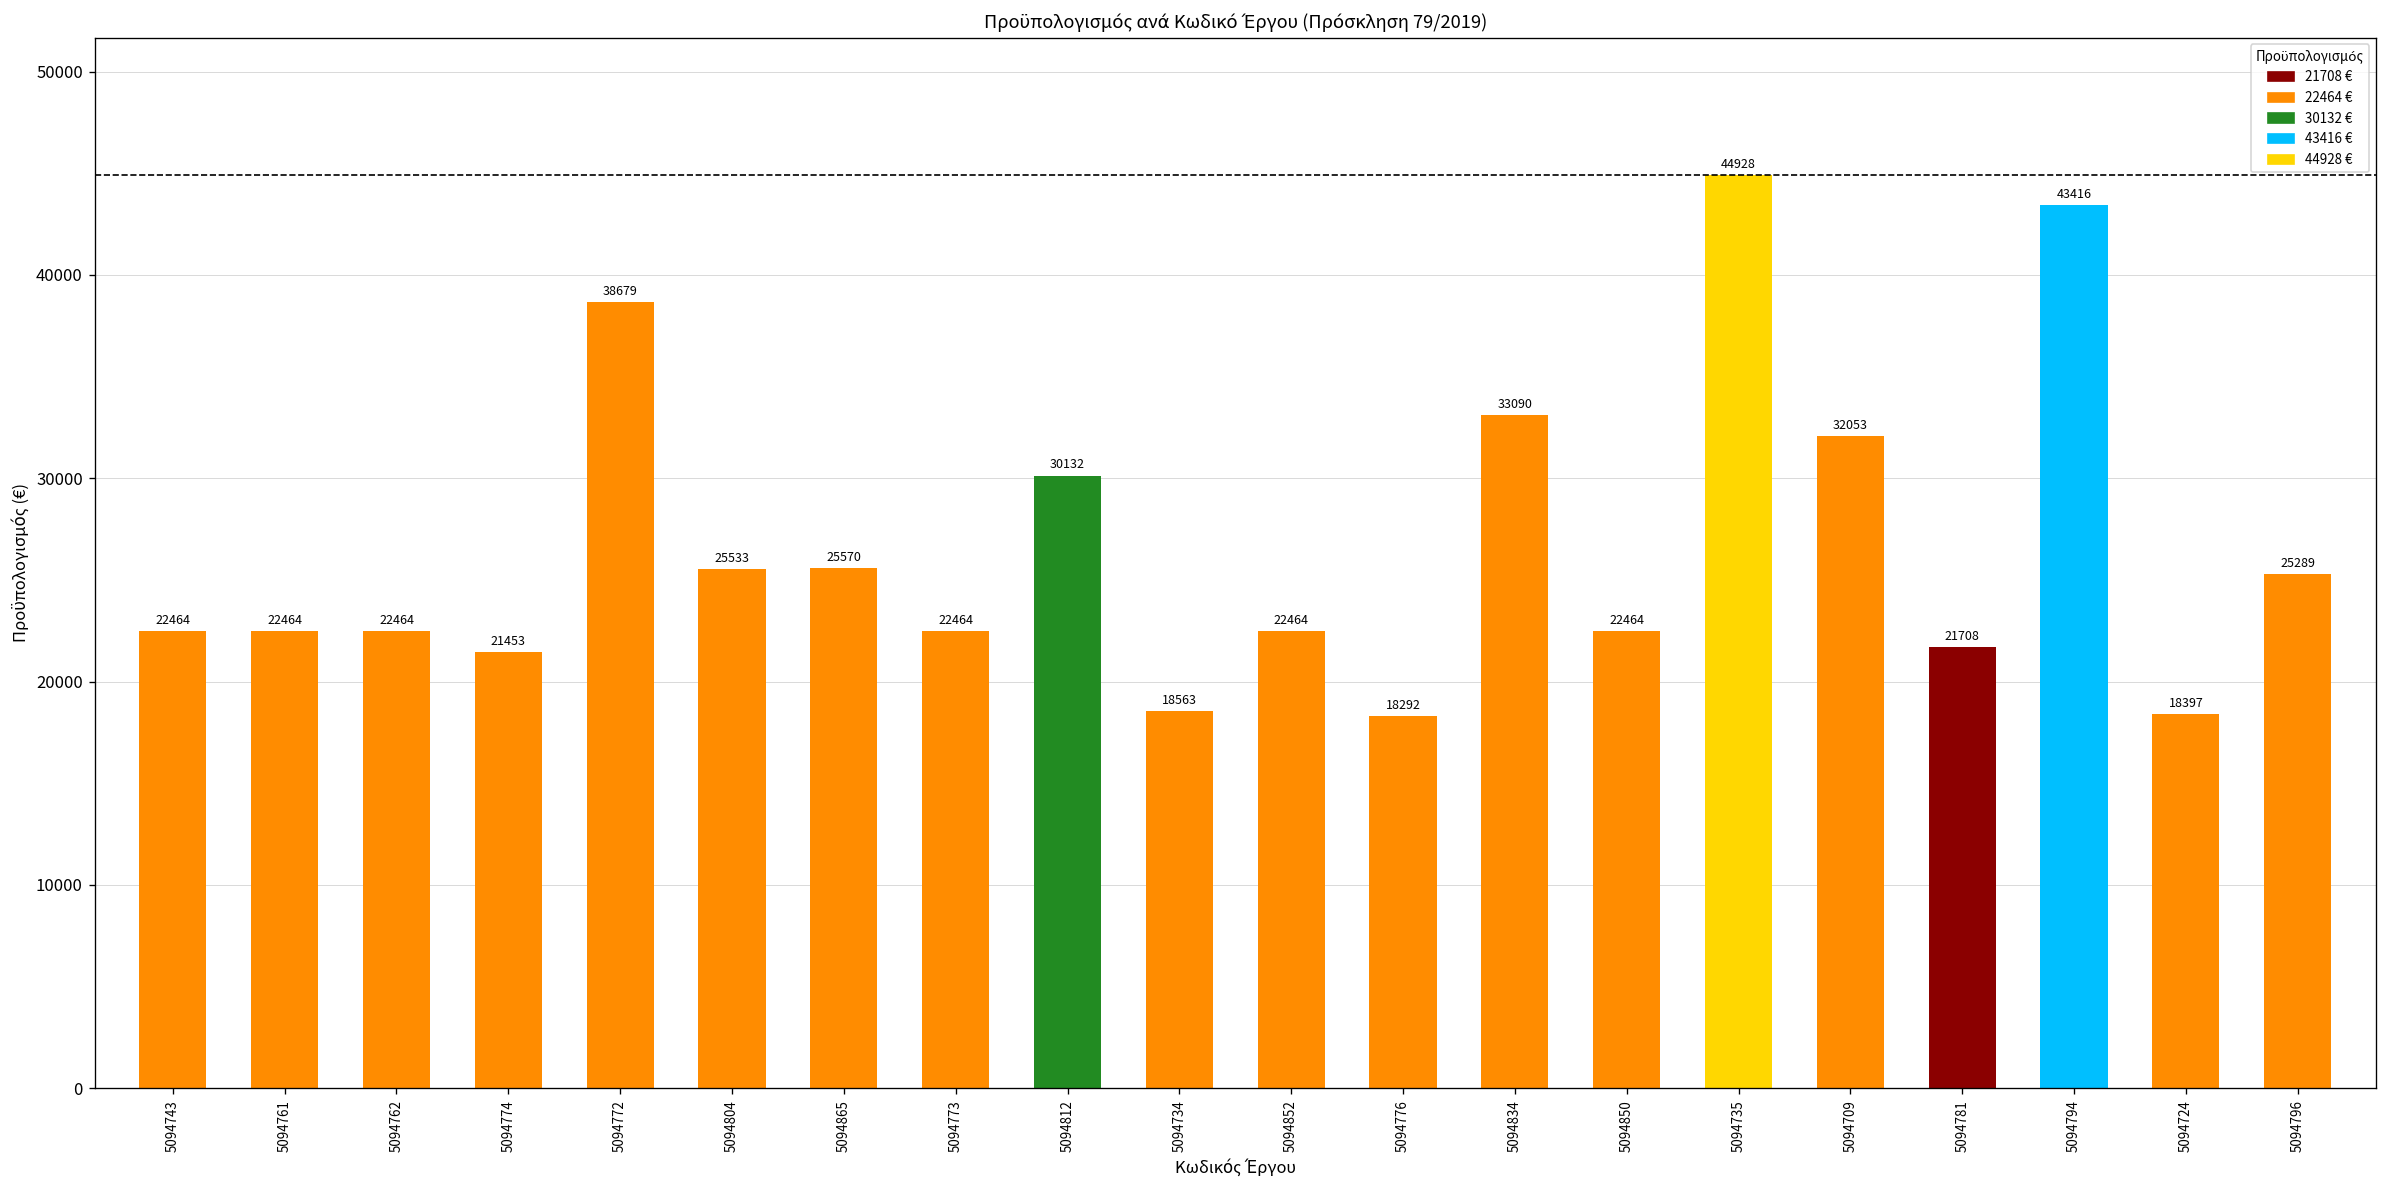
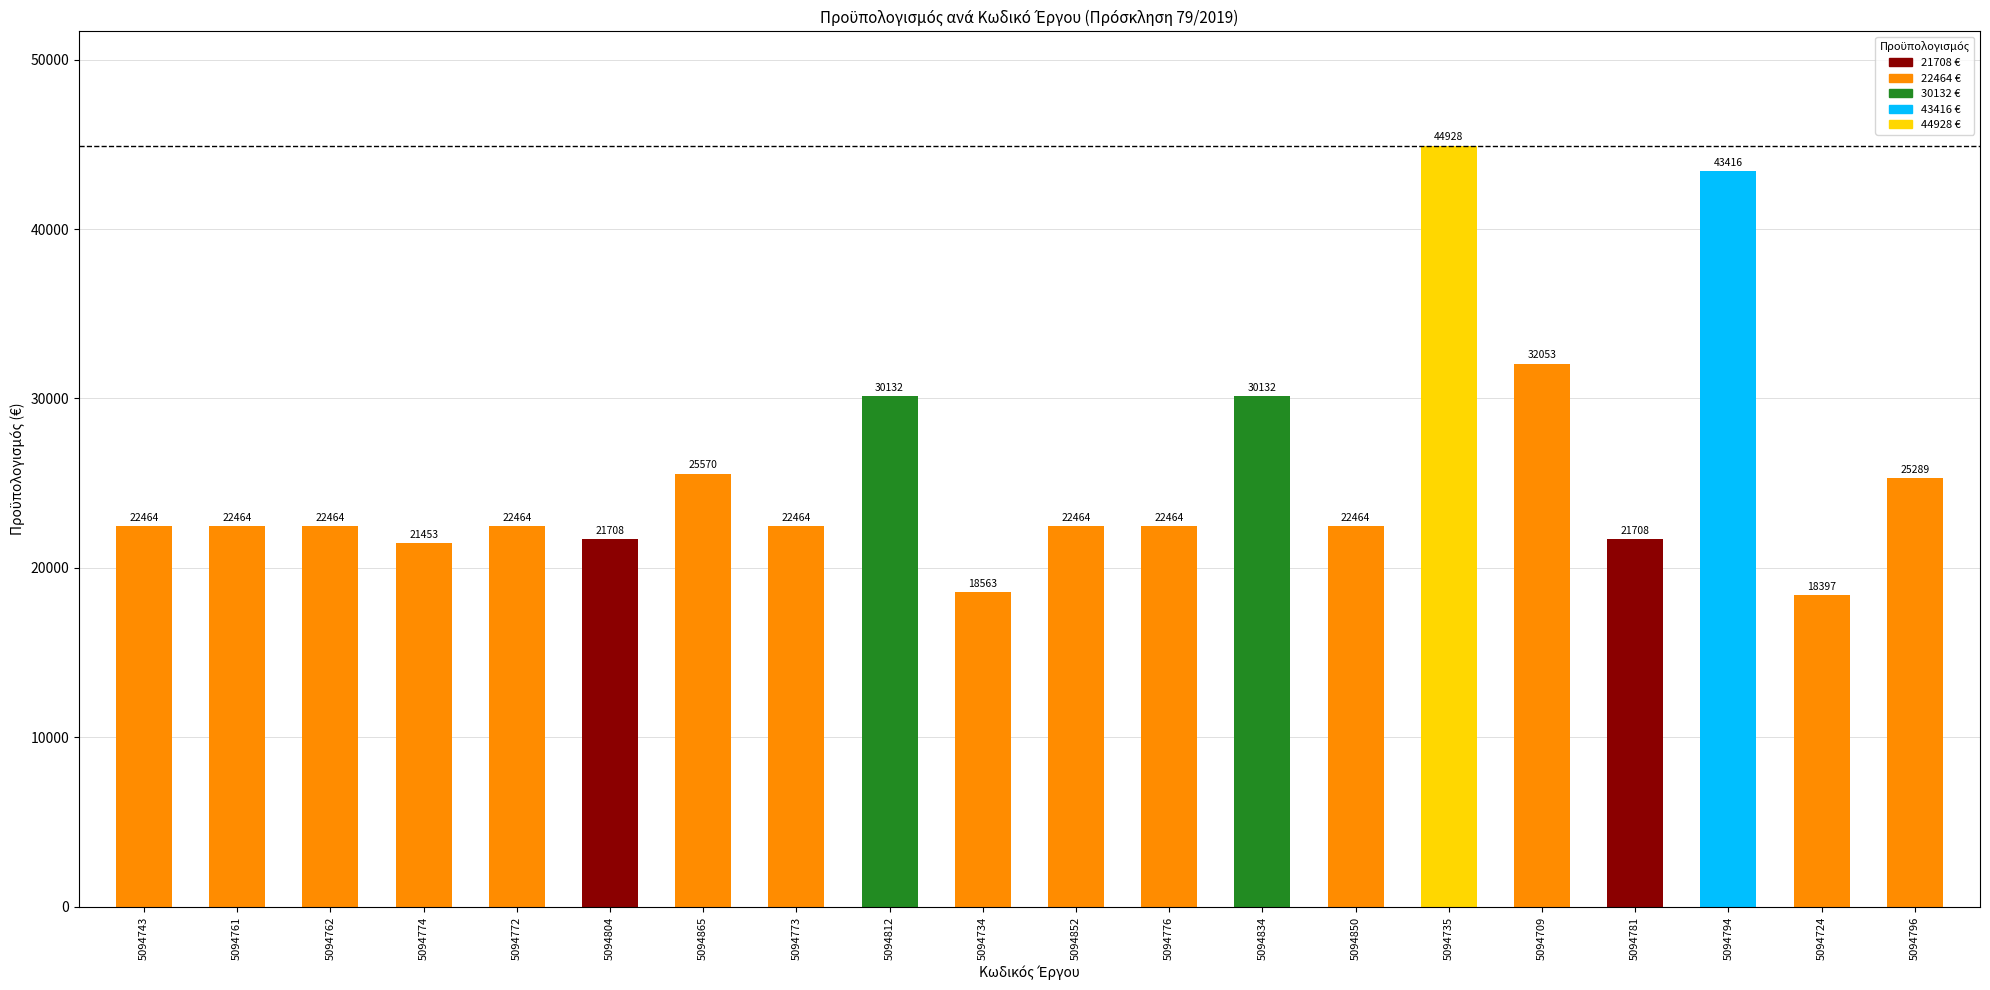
5094772: 38679 -> 22464
5094804: 25533 -> 21708
5094776: 18292 -> 22464
5094834: 33090 -> 30132
